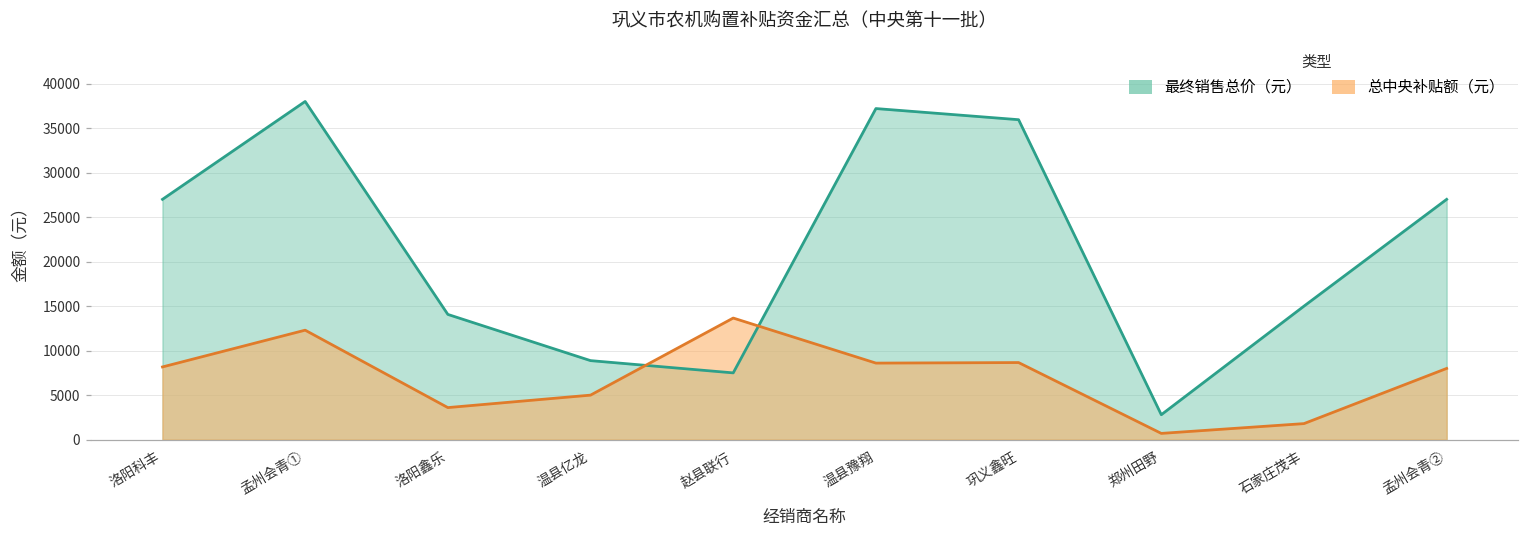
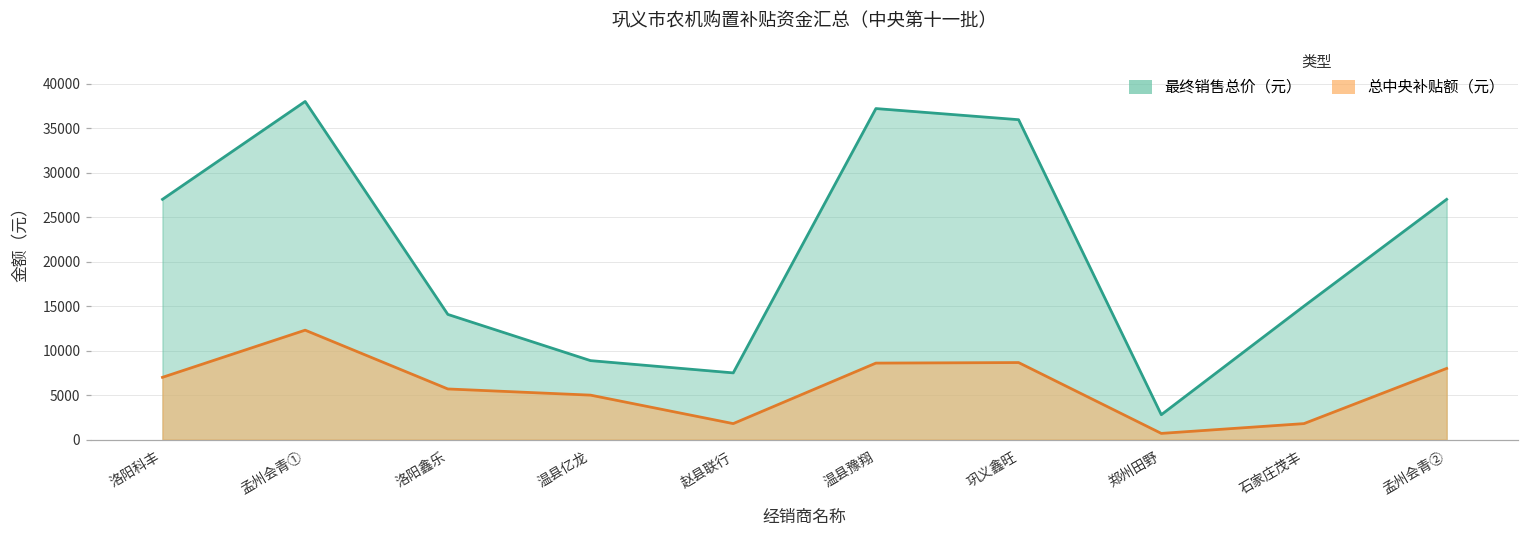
总中央补贴额（元）, 洛阳科丰: 8000 -> 7000
总中央补贴额（元）, 洛阳鑫乐: 4000 -> 6000
总中央补贴额（元）, 赵县联行: 14000 -> 2000
